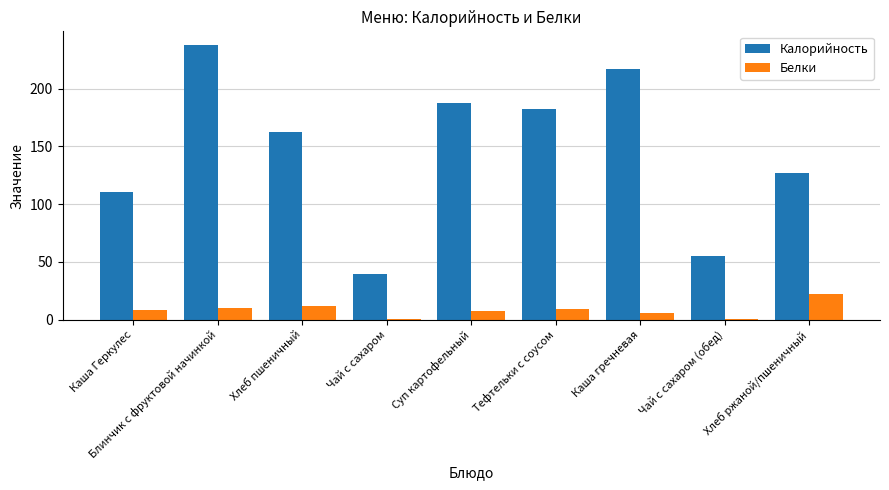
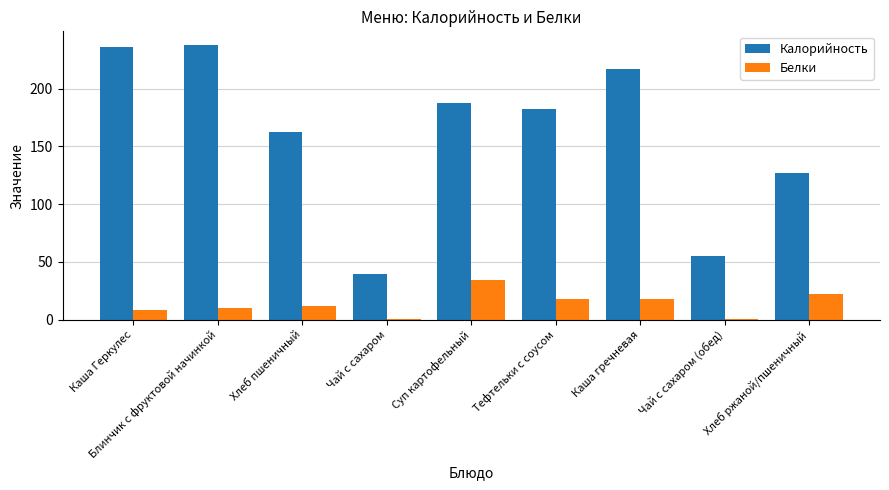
Калорийность, Каша Геркулес: 111 -> 236
Белки, Суп картофельный: 7 -> 35
Белки, Тефтельки с соусом: 10 -> 18
Белки, Каша гречневая: 6 -> 18
